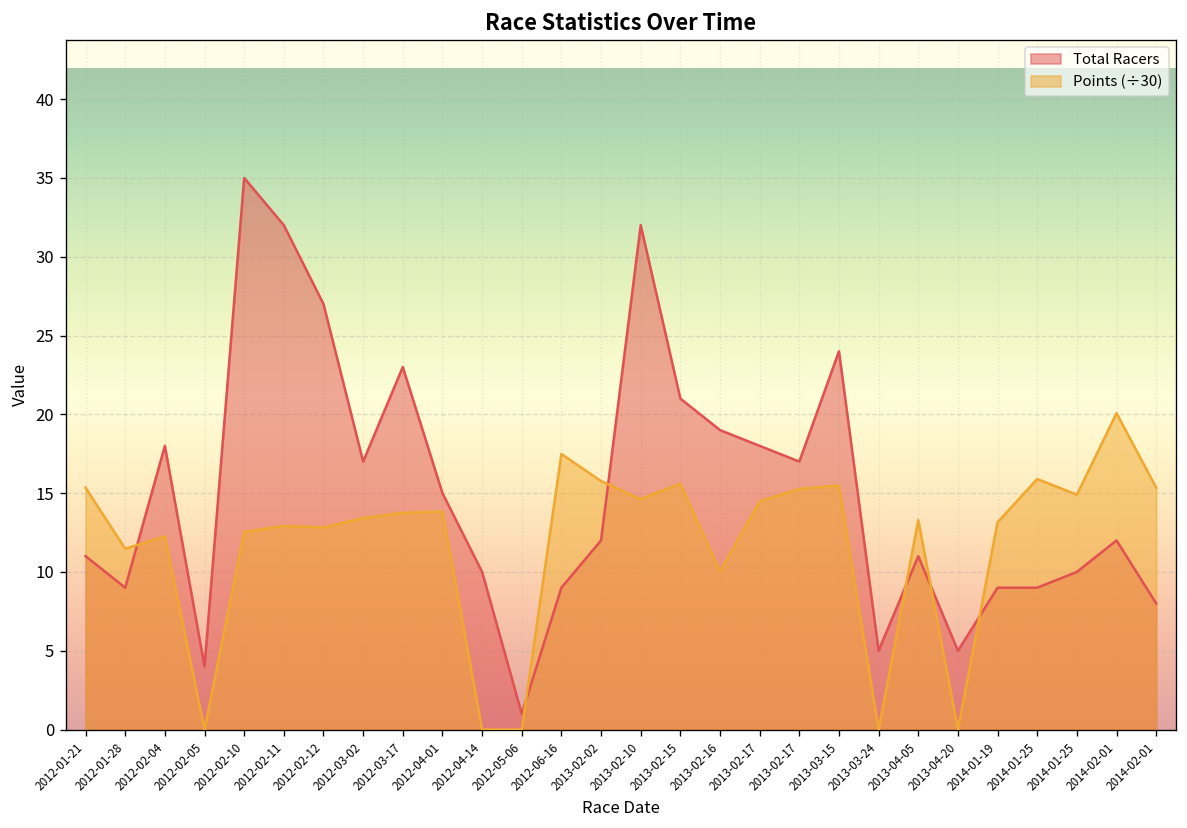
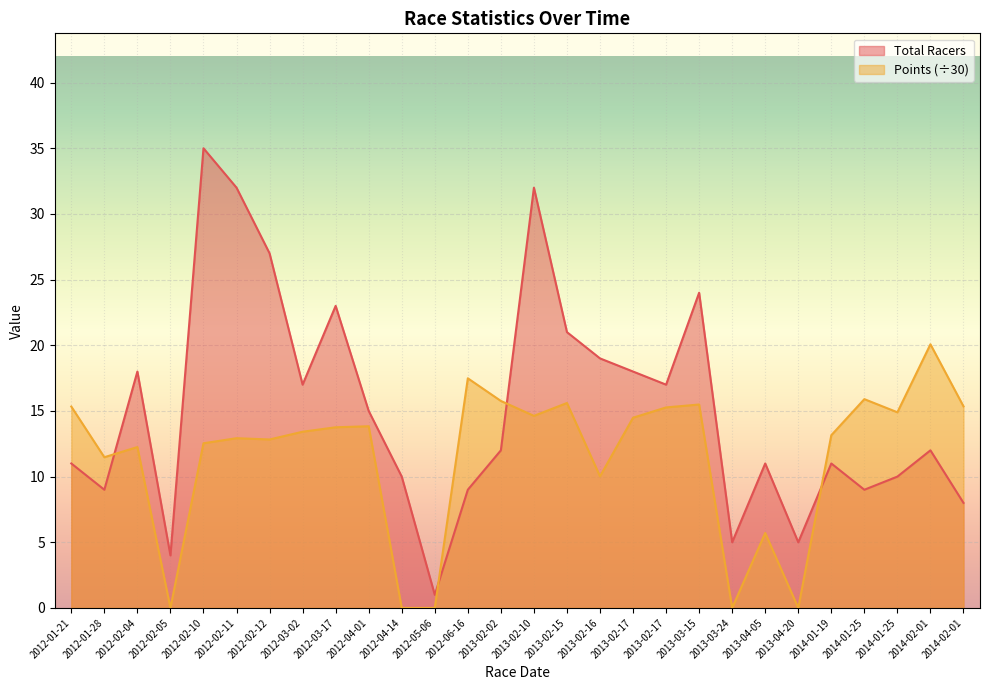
Points (÷30), 2013-04-05: 13.3 -> 5.7
Total Racers, 2014-01-19: 9 -> 11
